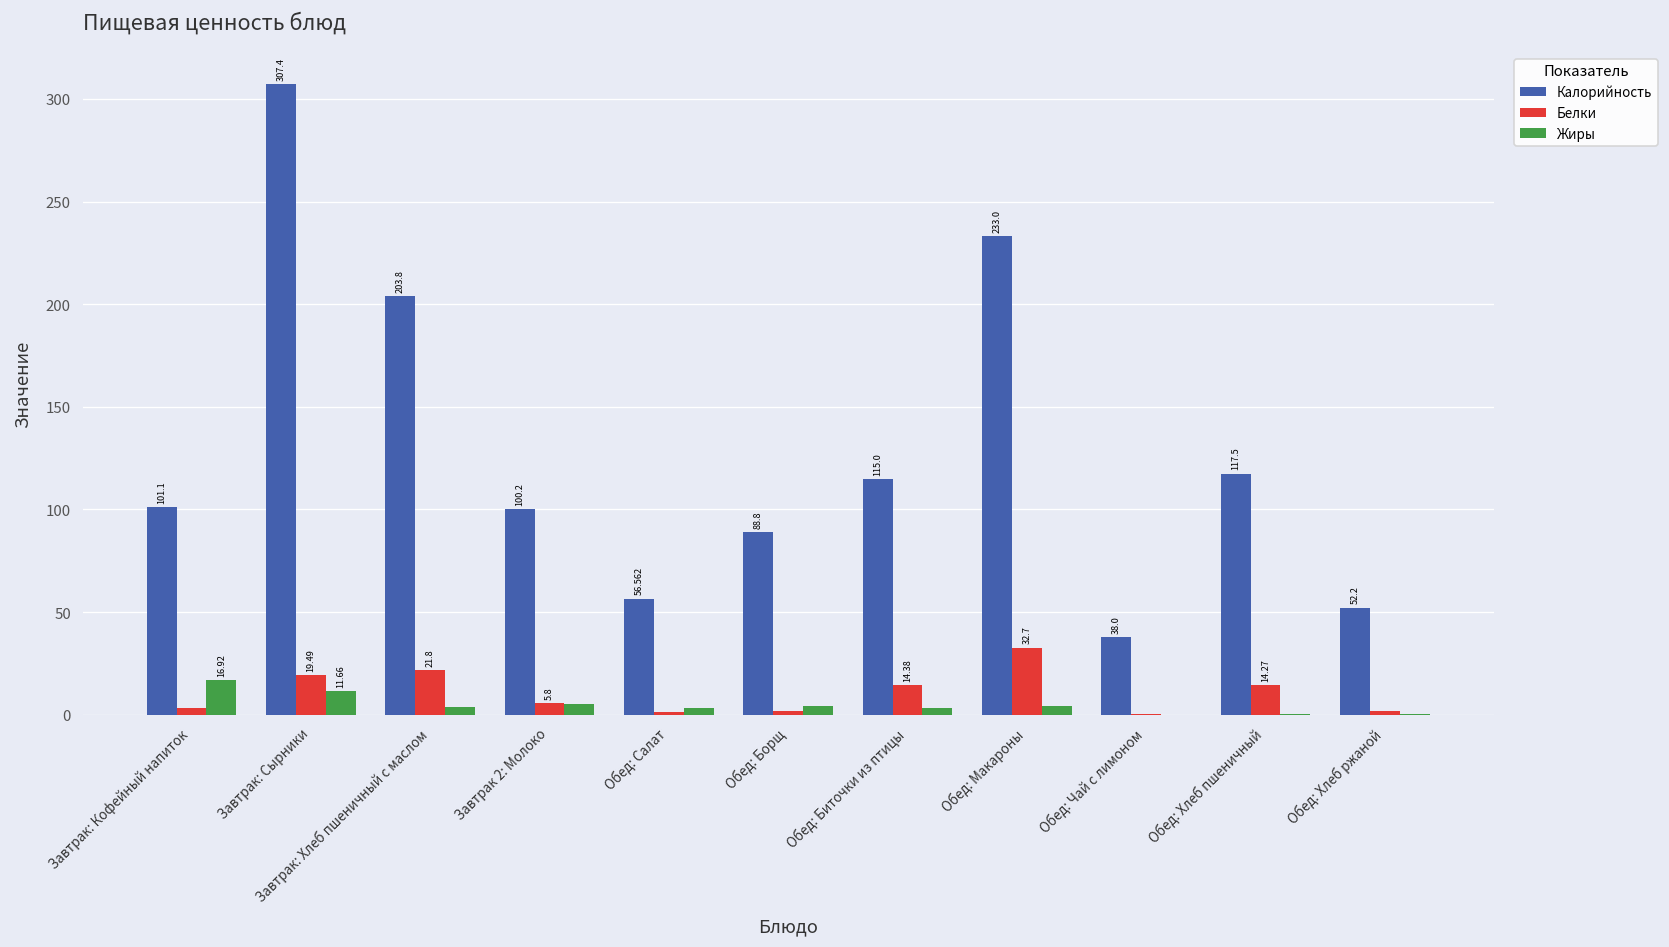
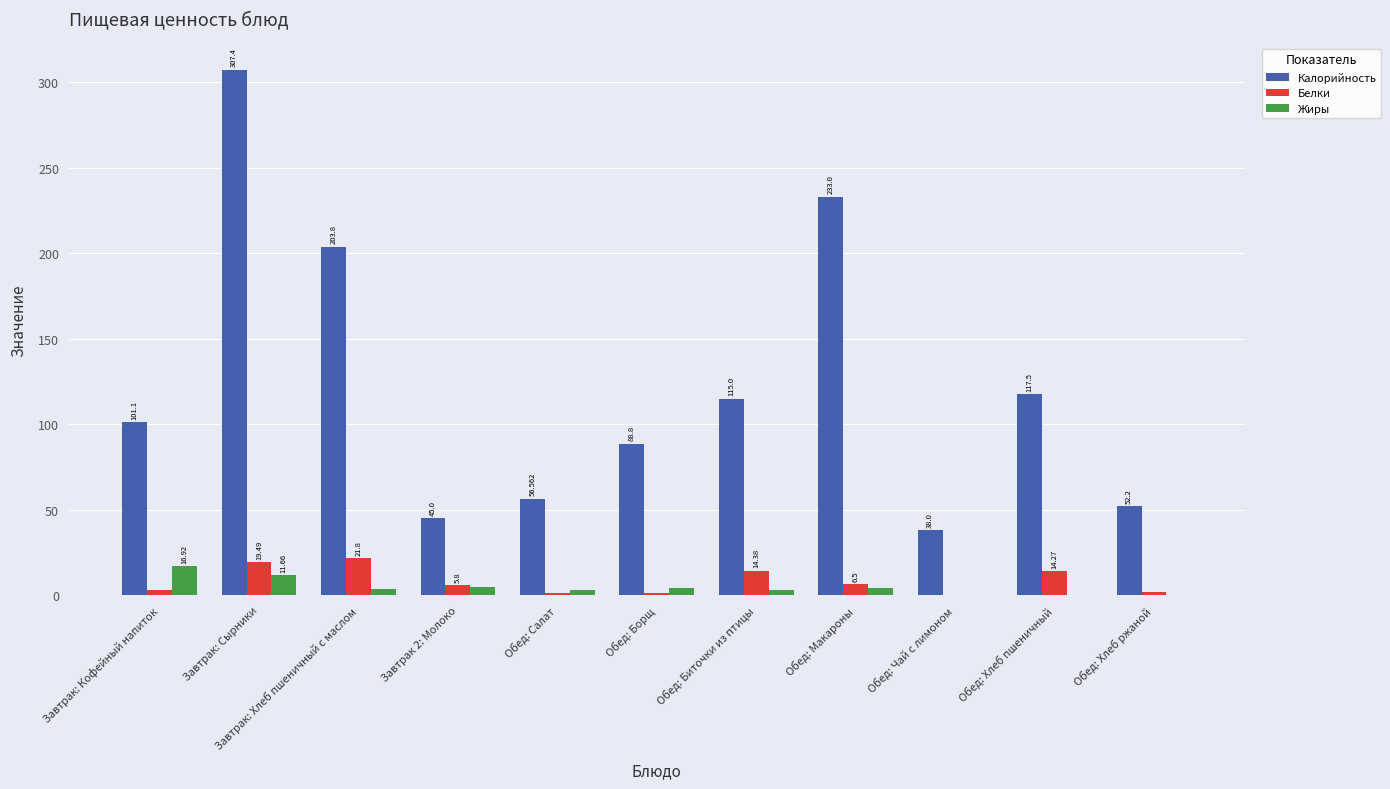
Калорийность, Завтрак 2: Молоко: 100.2 -> 45.0
Белки, Обед: Макароны: 32.7 -> 6.5
